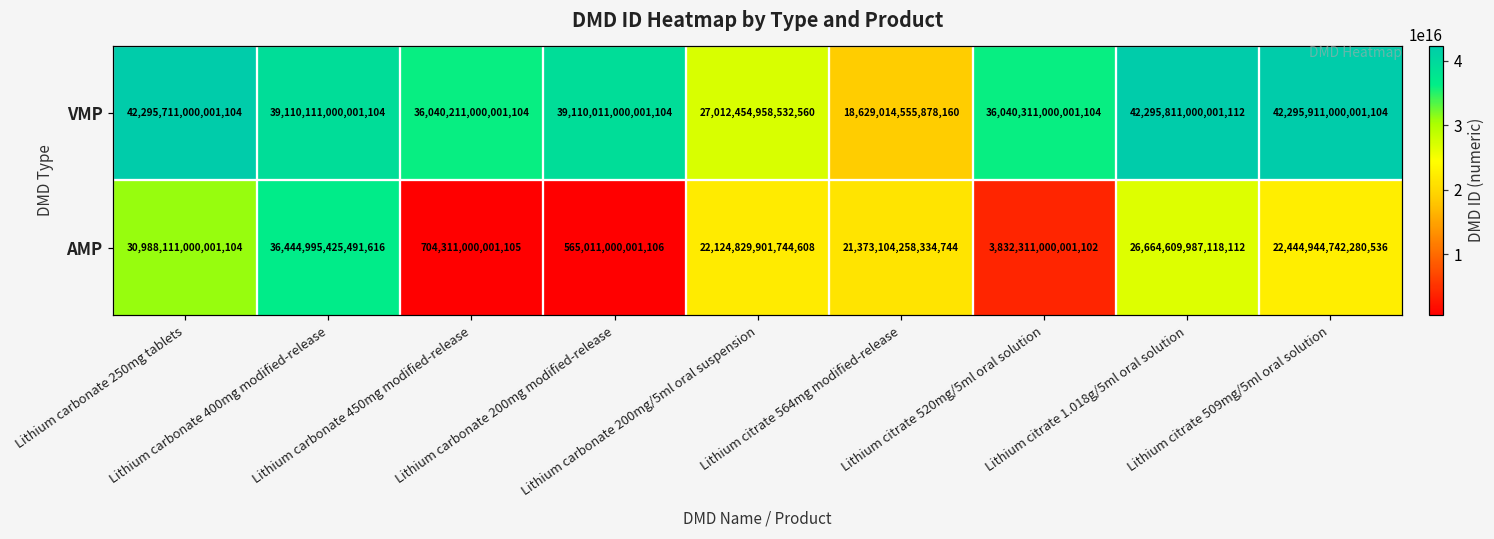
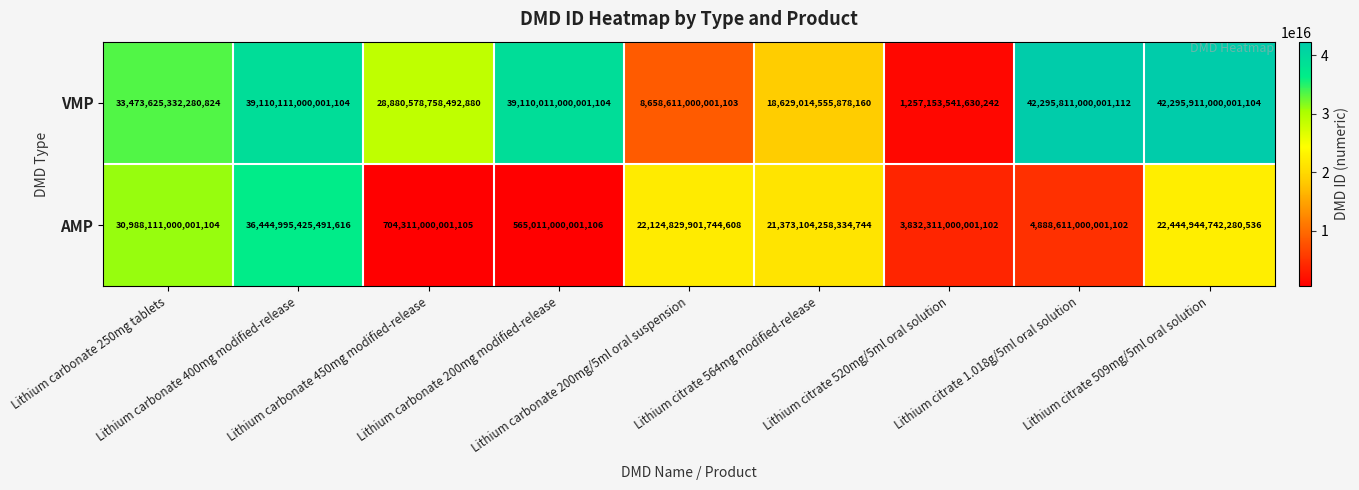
VMP, Lithium carbonate 250mg tablets: 42,295,711,000,001,104 -> 33,473,625,332,280,824
VMP, Lithium carbonate 450mg modified-release: 36,040,211,000,001,104 -> 28,880,578,758,492,880
VMP, Lithium carbonate 200mg/5ml oral suspension: 27,012,454,958,532,560 -> 8,658,611,000,001,103
VMP, Lithium citrate 520mg/5ml oral solution: 36,040,311,000,001,104 -> 1,257,153,541,630,242
AMP, Lithium citrate 1.018g/5ml oral solution: 26,664,609,987,118,112 -> 4,888,611,000,001,102
